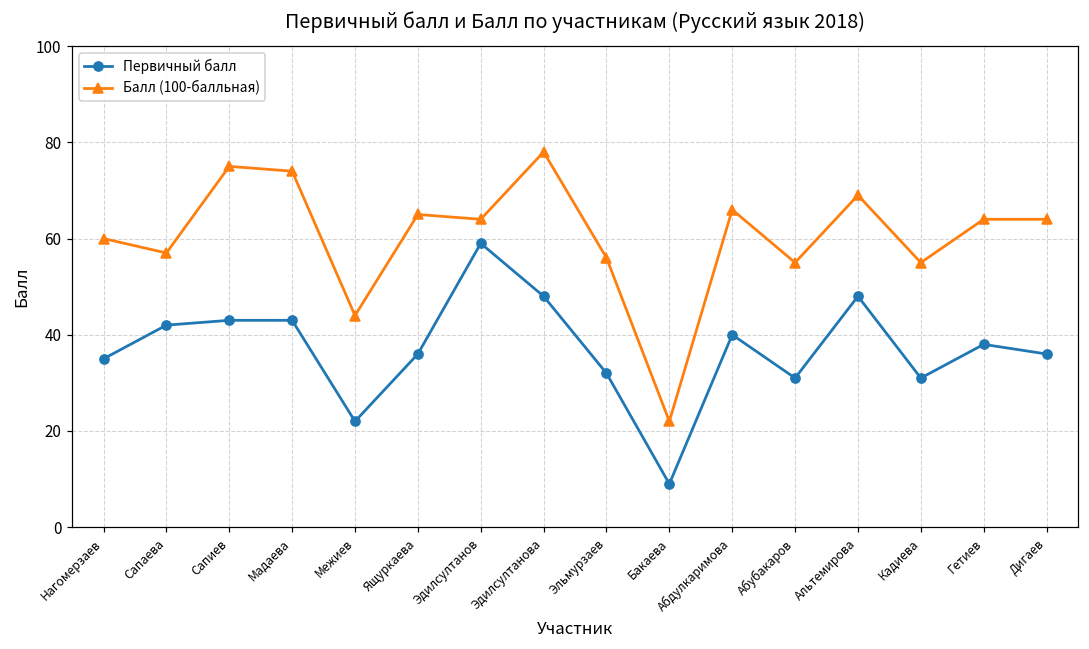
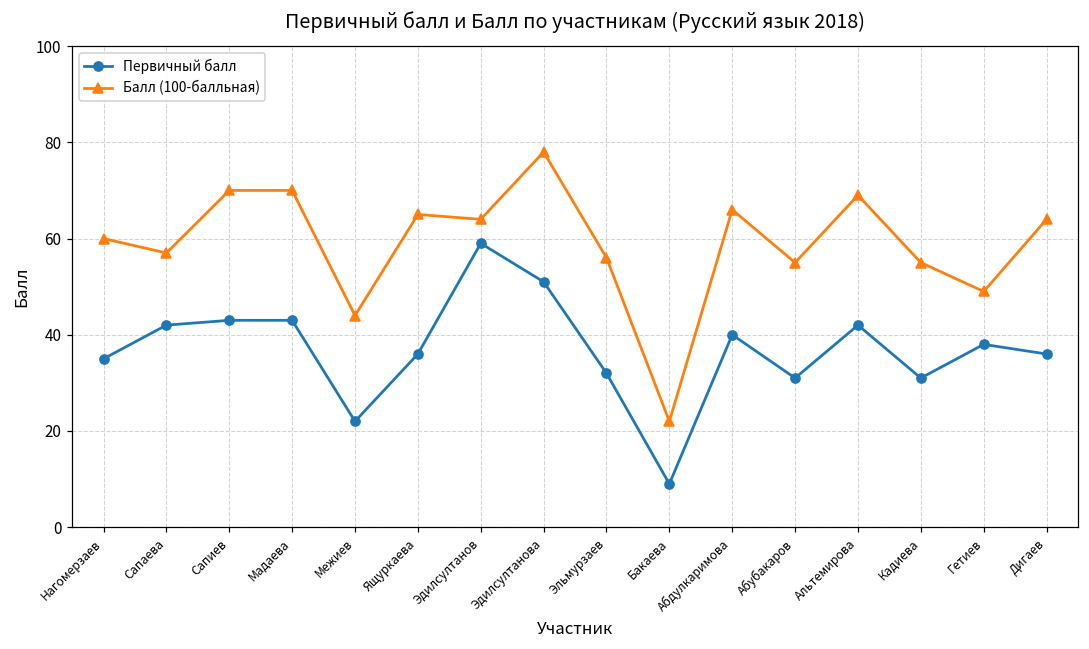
Балл (100-балльная), Сапиев: 75 -> 70
Балл (100-балльная), Мадаева: 74 -> 70
Первичный балл, Эдилсултанова: 48 -> 51
Первичный балл, Альтемирова: 48 -> 42
Балл (100-балльная), Гетиев: 64 -> 49
